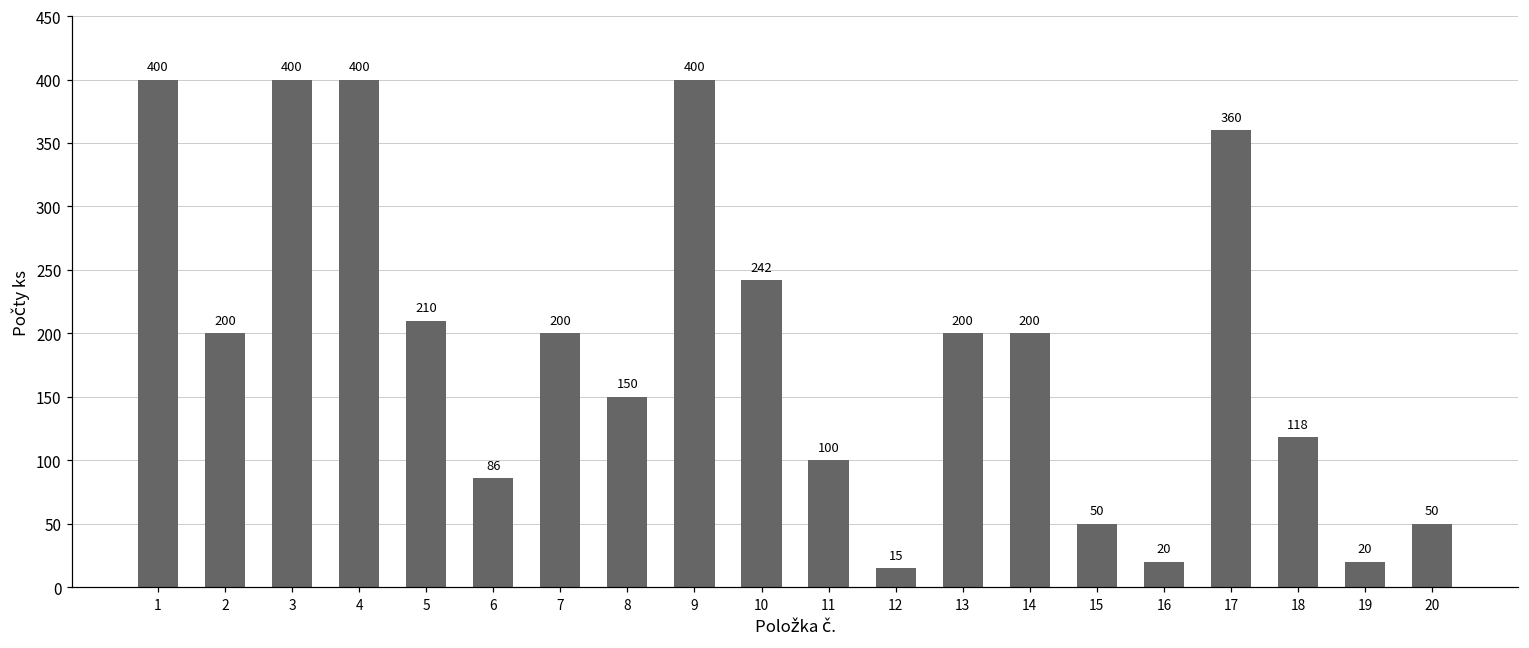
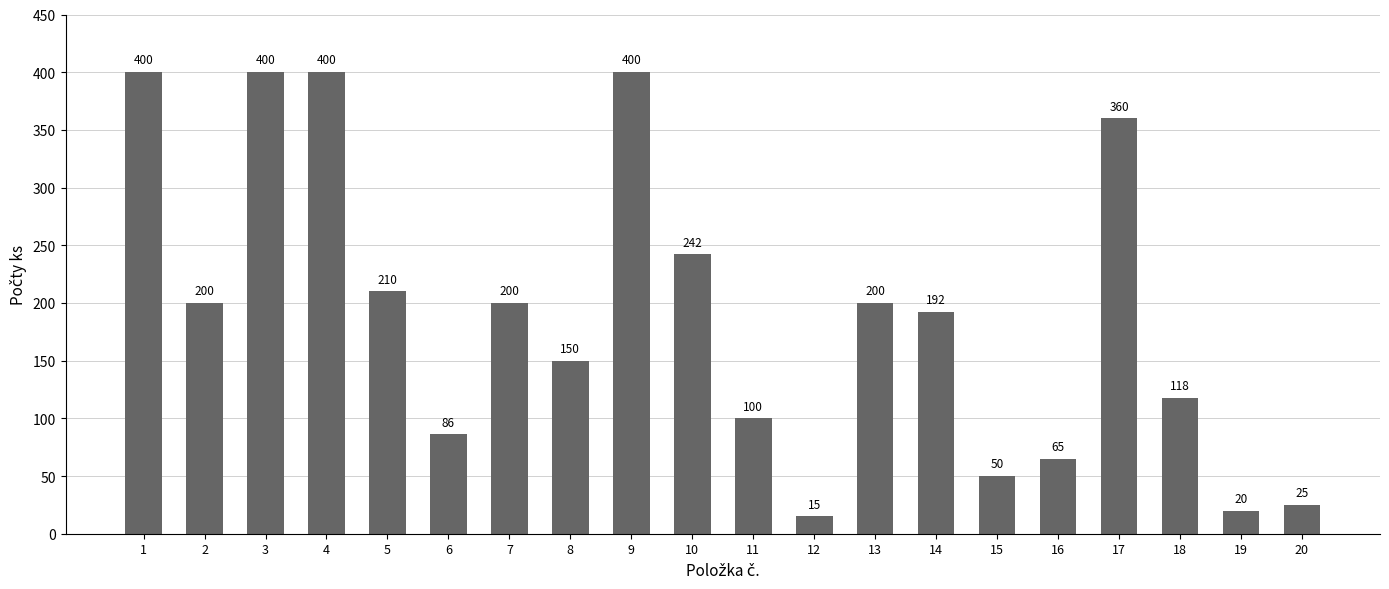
14: 200 -> 192
16: 20 -> 65
20: 50 -> 25
